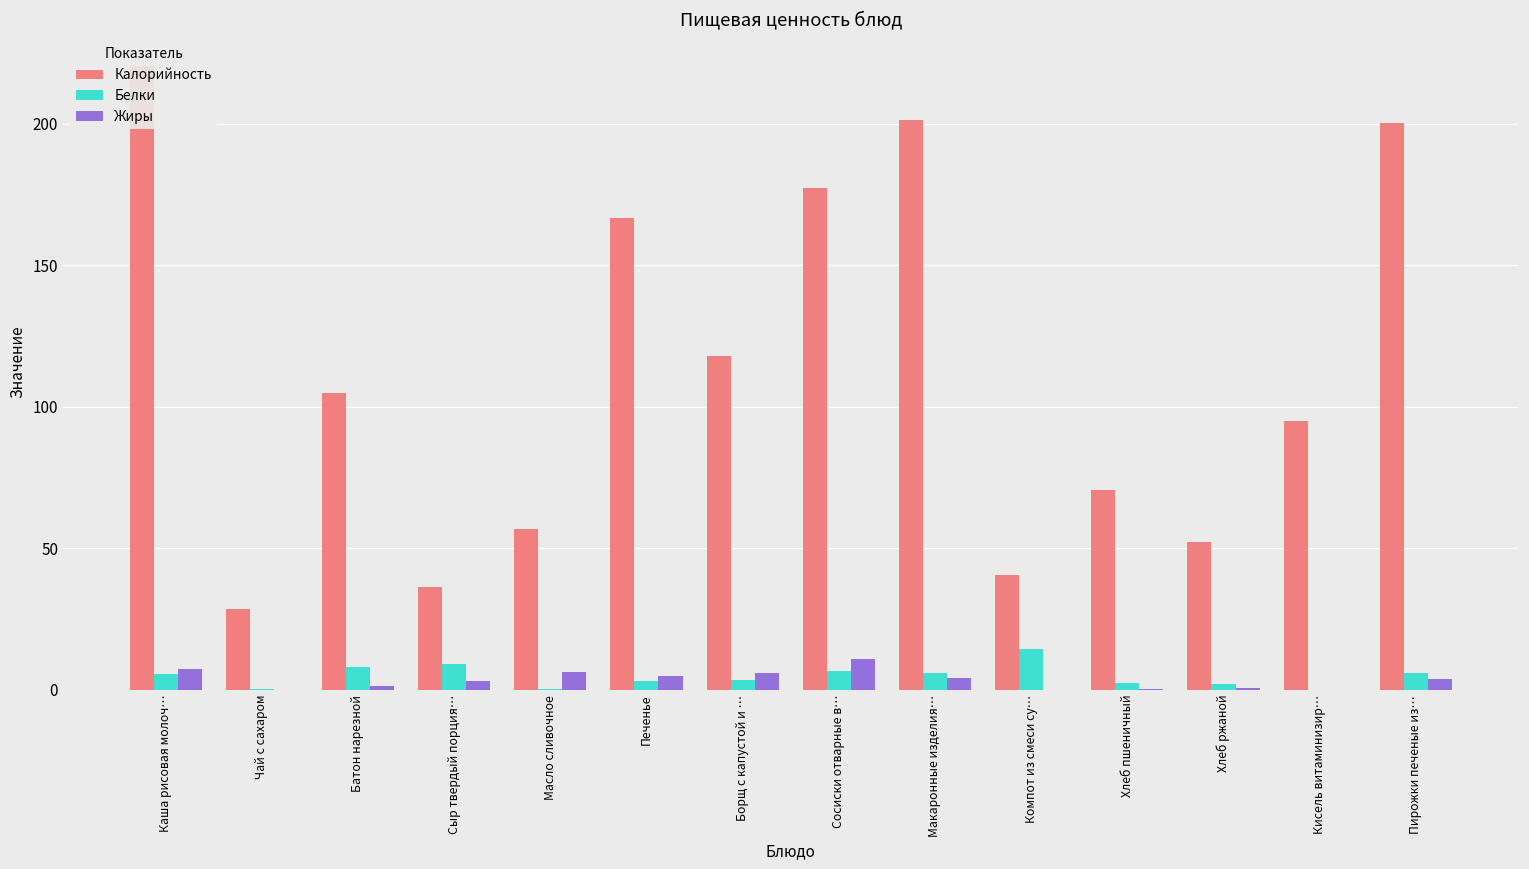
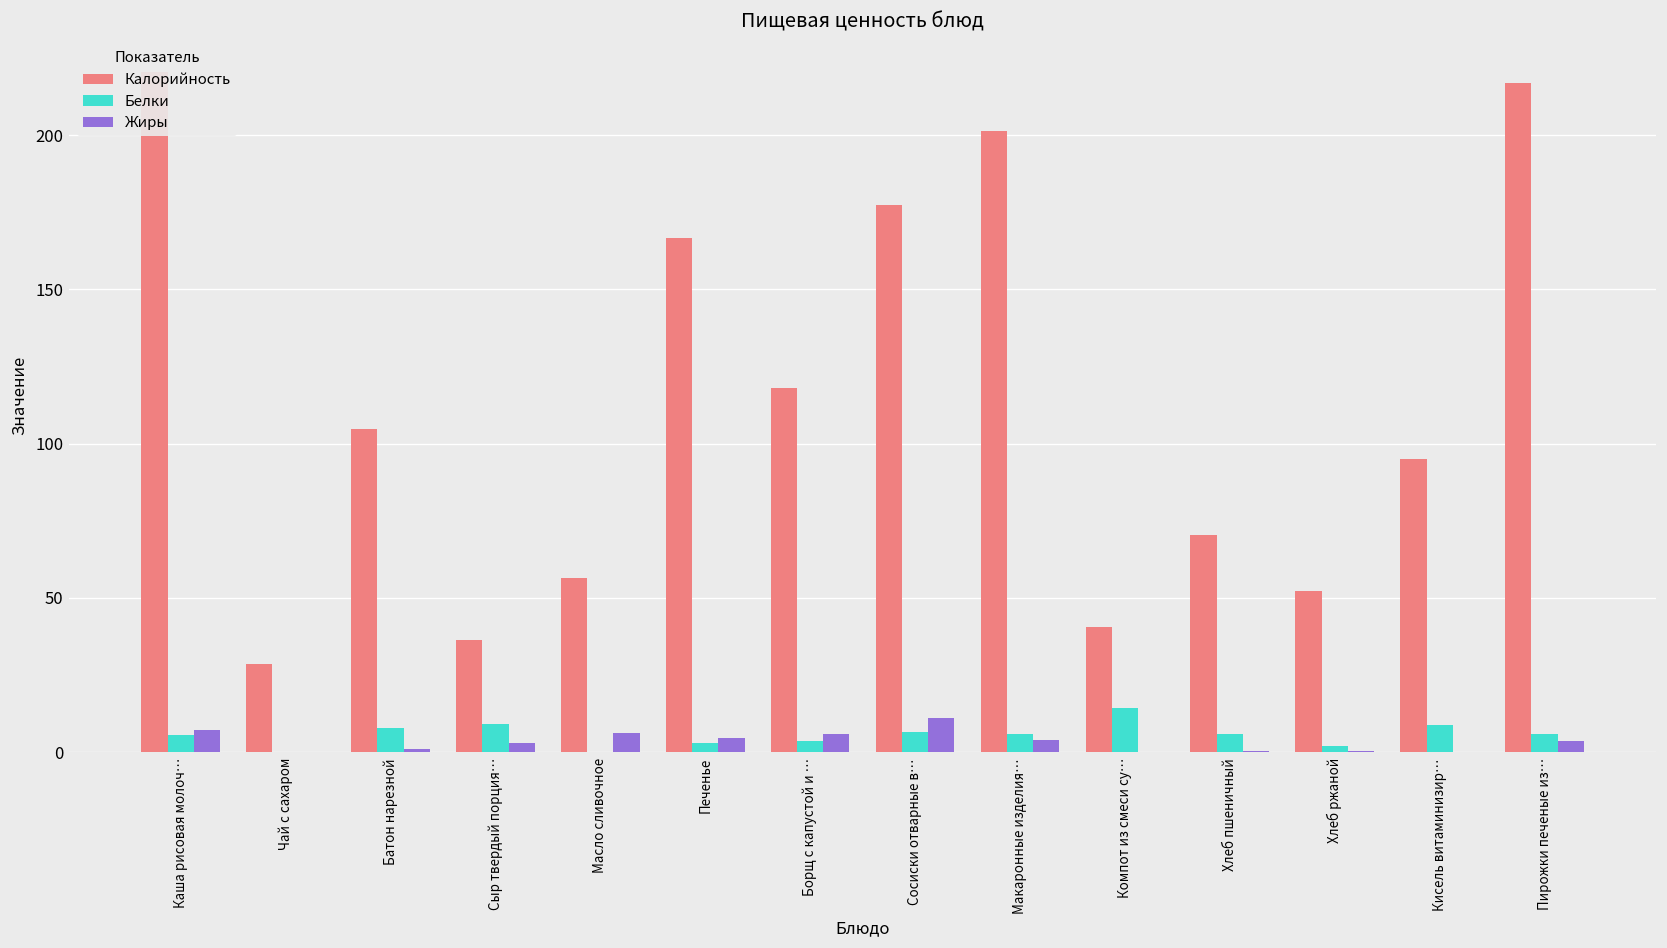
Белки, Хлеб пшеничный: 2 -> 6
Белки, Кисель витаминизир…: 0 -> 9
Калорийность, Пирожки печеные из…: 200 -> 217
